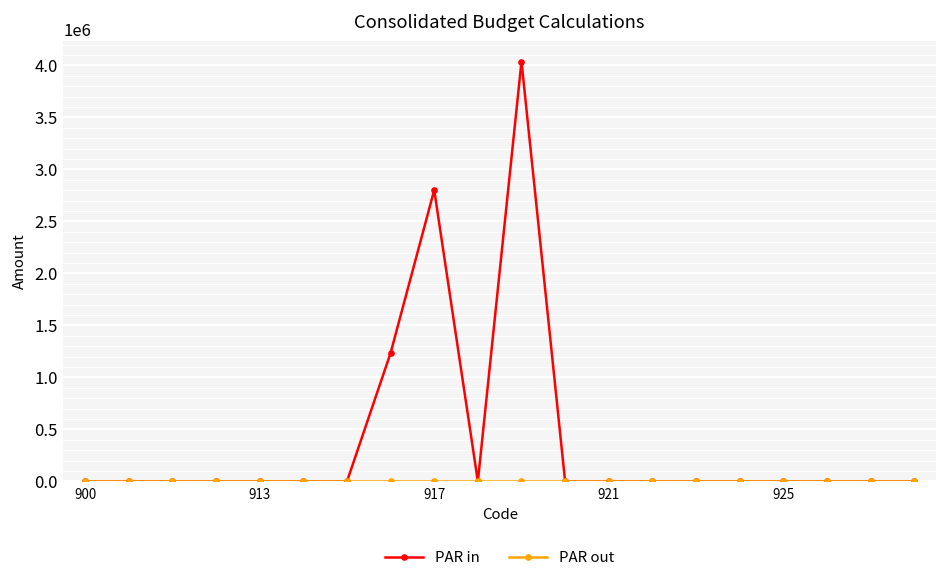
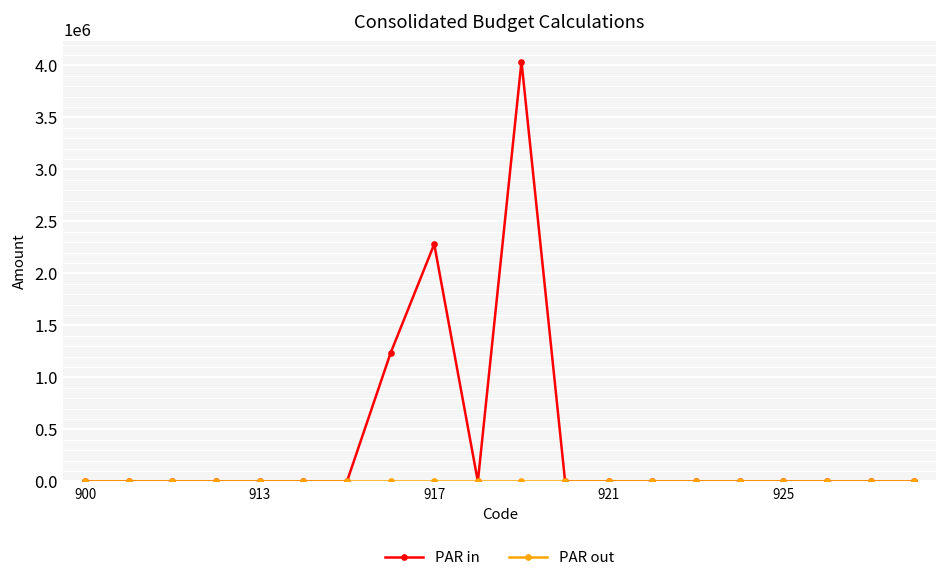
PAR in, 917: 2800000 -> 2300000
